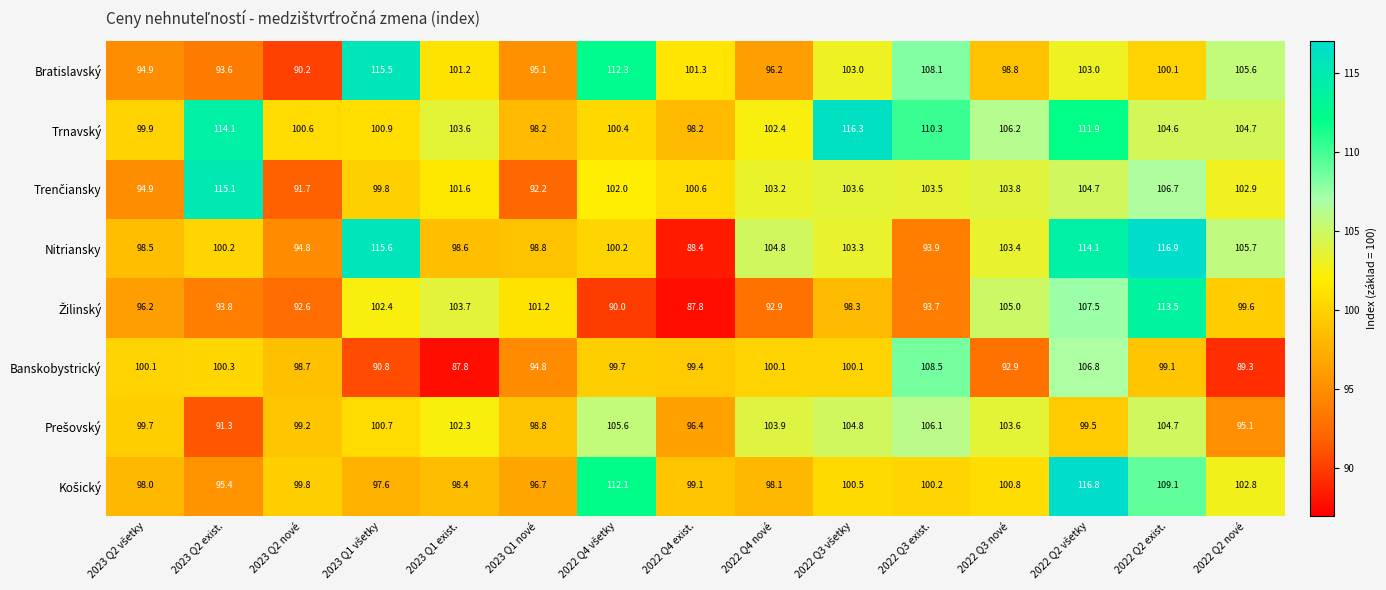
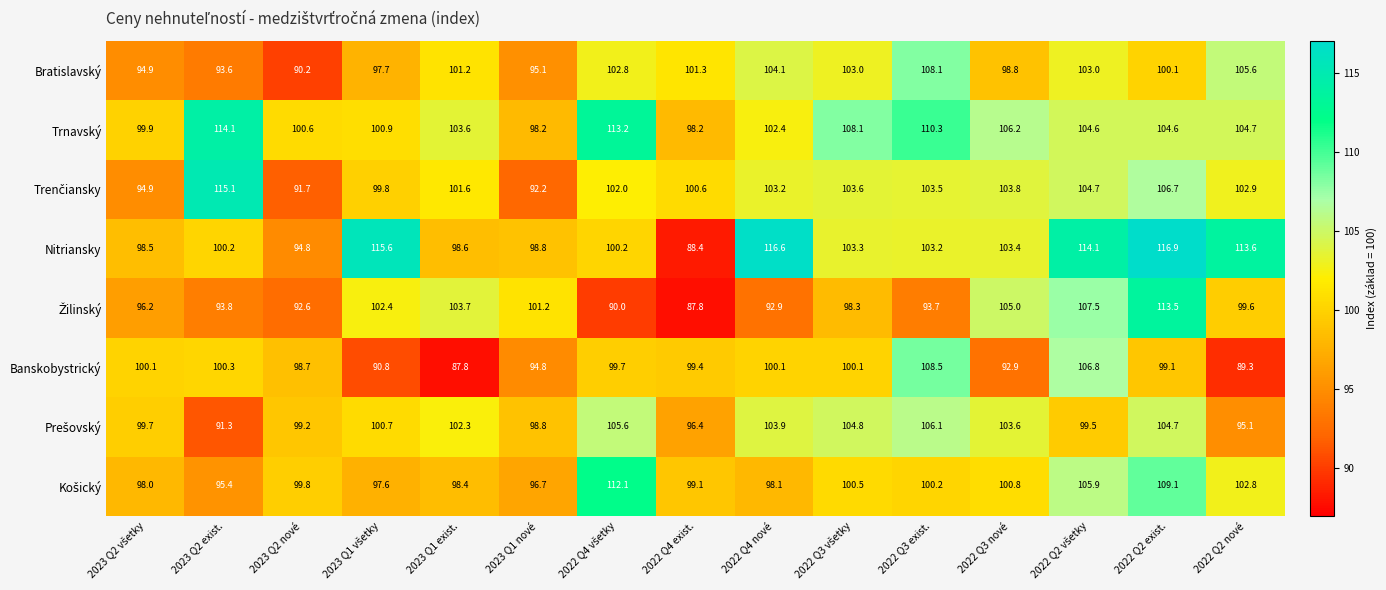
Bratislavský, 2023 Q1 všetky: 115.5 -> 97.7
Bratislavský, 2022 Q4 všetky: 112.3 -> 102.8
Bratislavský, 2022 Q4 nové: 96.2 -> 104.1
Trnavský, 2022 Q4 všetky: 100.4 -> 113.2
Trnavský, 2022 Q3 všetky: 116.3 -> 108.1
Trnavský, 2022 Q2 všetky: 111.9 -> 104.6
Nitriansky, 2022 Q4 nové: 104.8 -> 116.6
Nitriansky, 2022 Q3 exist.: 93.9 -> 103.2
Nitriansky, 2022 Q2 nové: 105.7 -> 113.6
Košický, 2022 Q2 všetky: 116.8 -> 105.9
